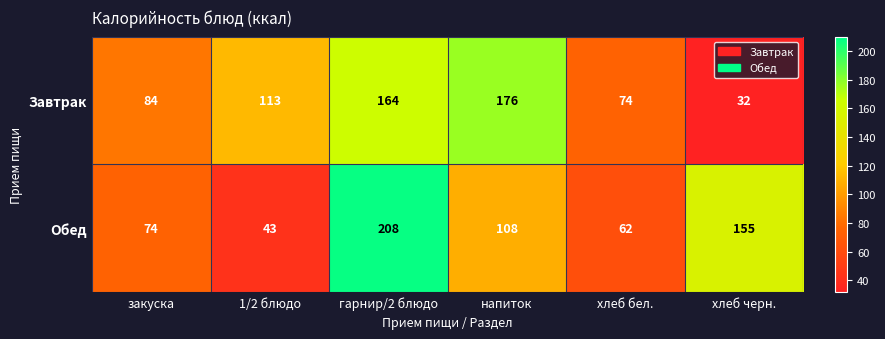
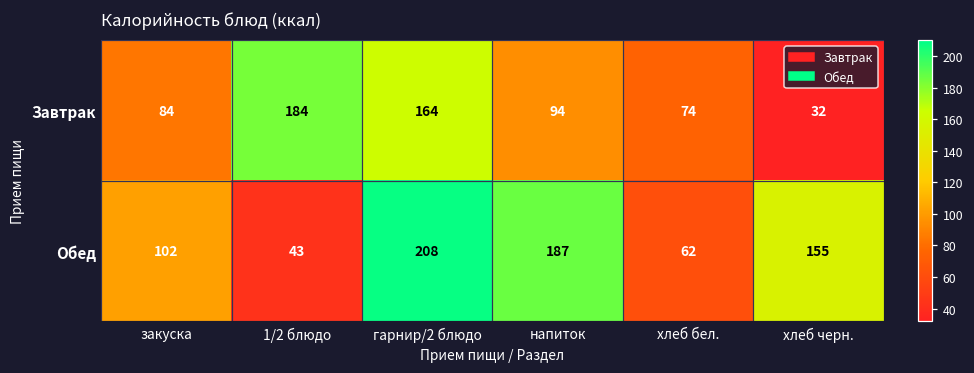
Завтрак, 1/2 блюдо: 113 -> 184
Завтрак, напиток: 176 -> 94
Обед, закуска: 74 -> 102
Обед, напиток: 108 -> 187
